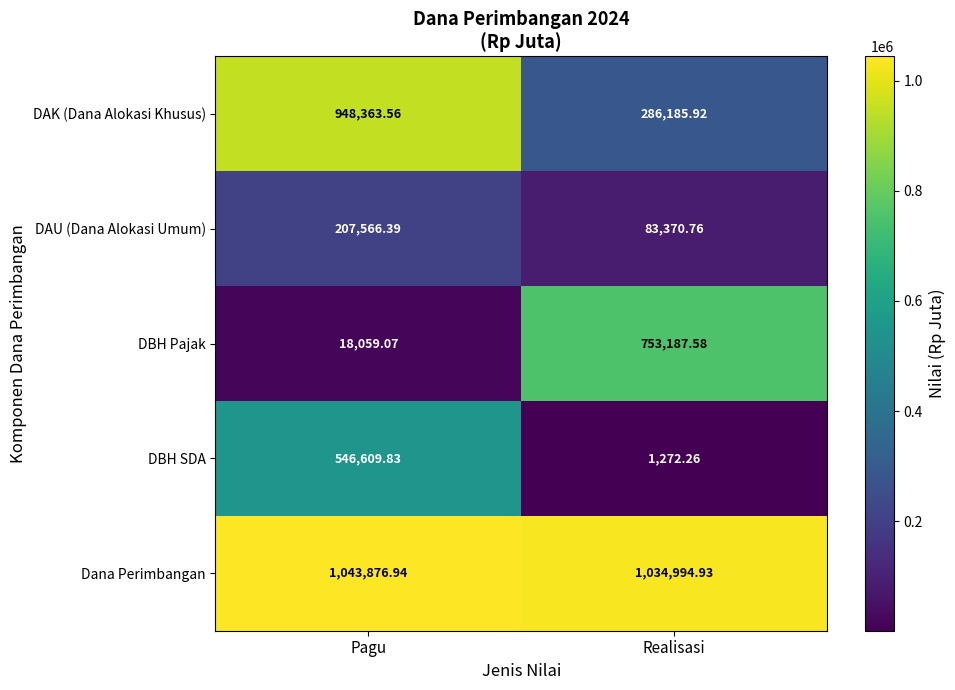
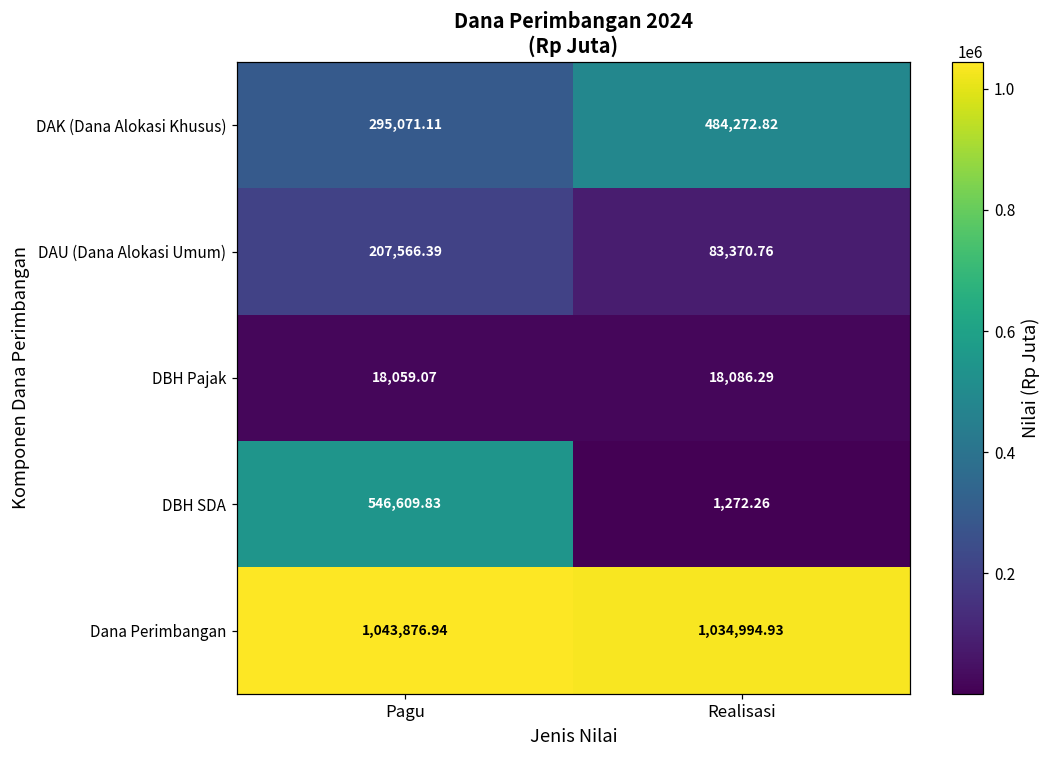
DAK (Dana Alokasi Khusus), Pagu: 948,363.56 -> 295,071.11
DAK (Dana Alokasi Khusus), Realisasi: 286,185.92 -> 484,272.82
DBH Pajak, Realisasi: 753,187.58 -> 18,086.29
